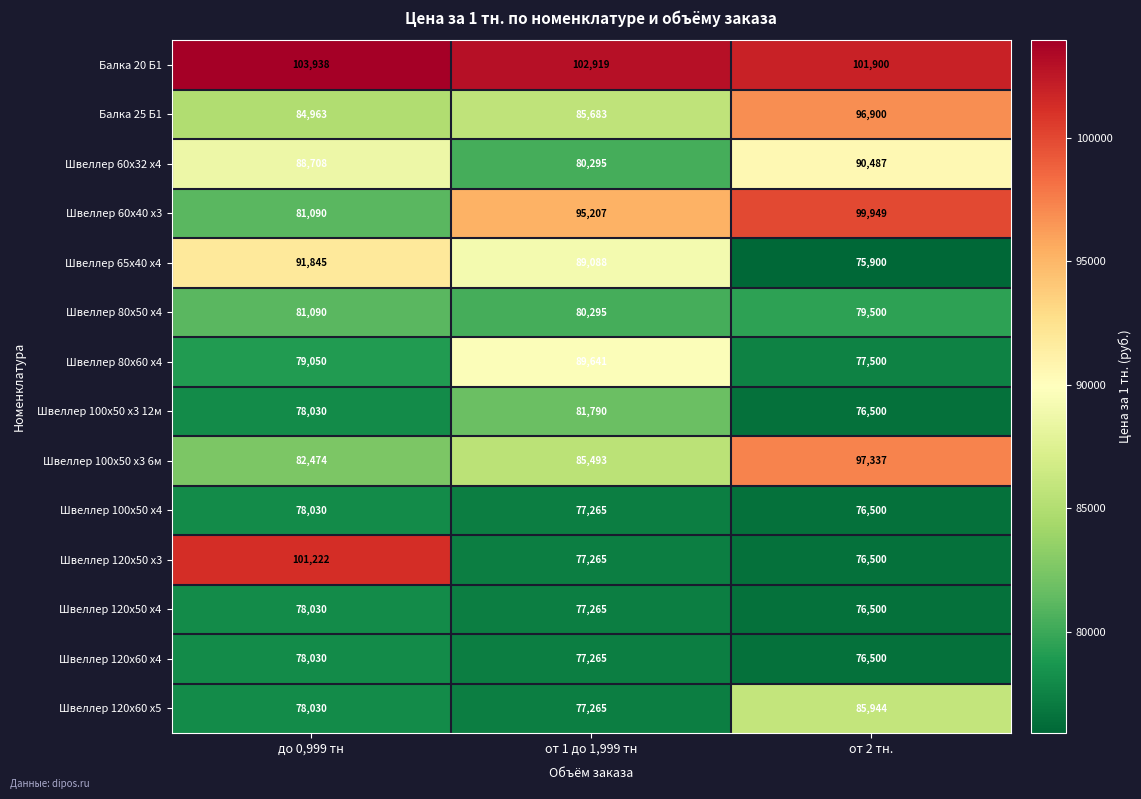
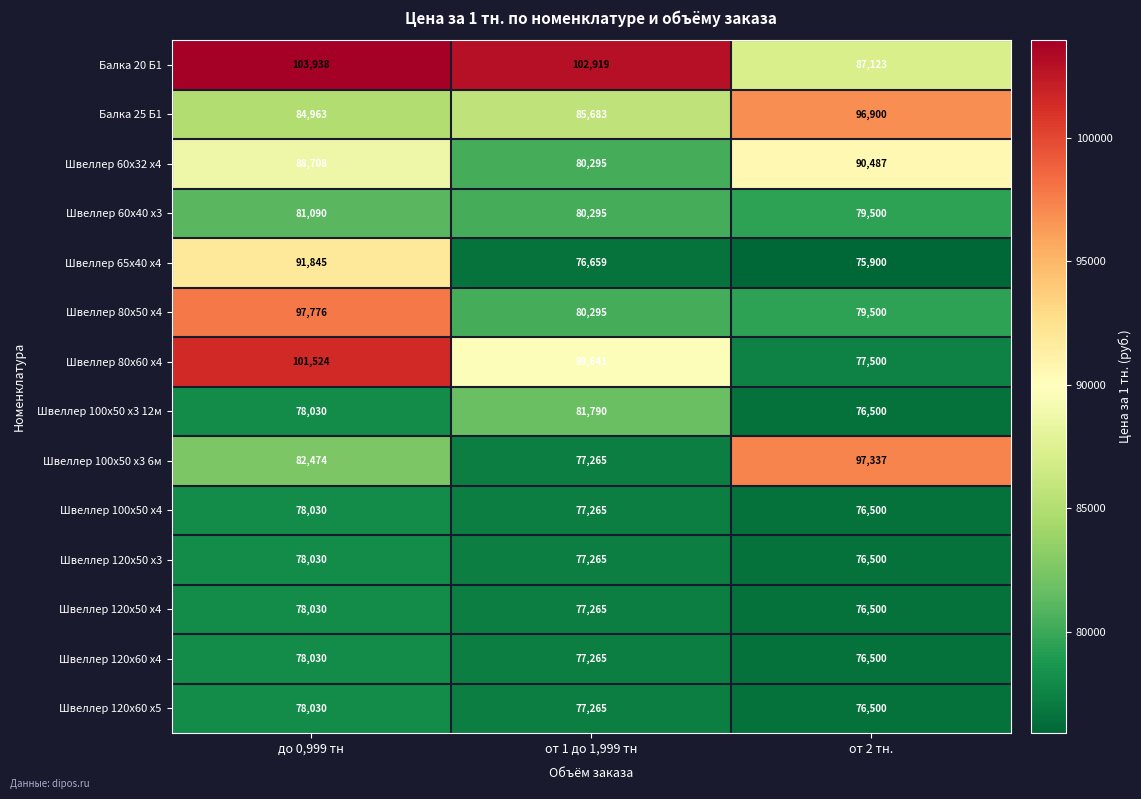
Балка 20 Б1, от 2 тн.: 101,900 -> 87,123
Швеллер 60х40 х3, от 1 до 1,999 тн: 95,207 -> 80,295
Швеллер 60х40 х3, от 2 тн.: 99,949 -> 79,500
Швеллер 65х40 х4, от 1 до 1,999 тн: 89,088 -> 76,659
Швеллер 80х50 х4, до 0,999 тн: 81,090 -> 97,776
Швеллер 80х60 х4, до 0,999 тн: 79,050 -> 101,524
Швеллер 100х50 х3 6м, от 1 до 1,999 тн: 85,493 -> 77,265
Швеллер 120х50 х3, до 0,999 тн: 101,222 -> 78,030
Швеллер 120х60 х5, от 2 тн.: 85,944 -> 76,500
